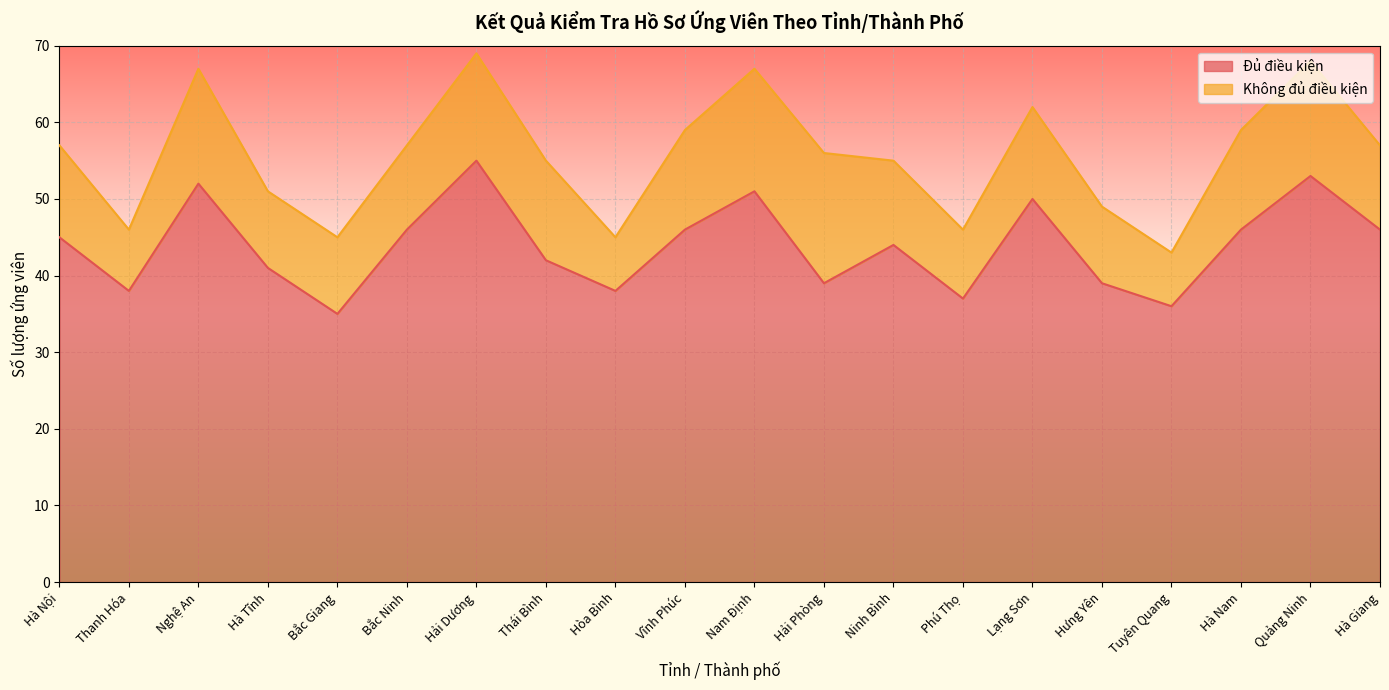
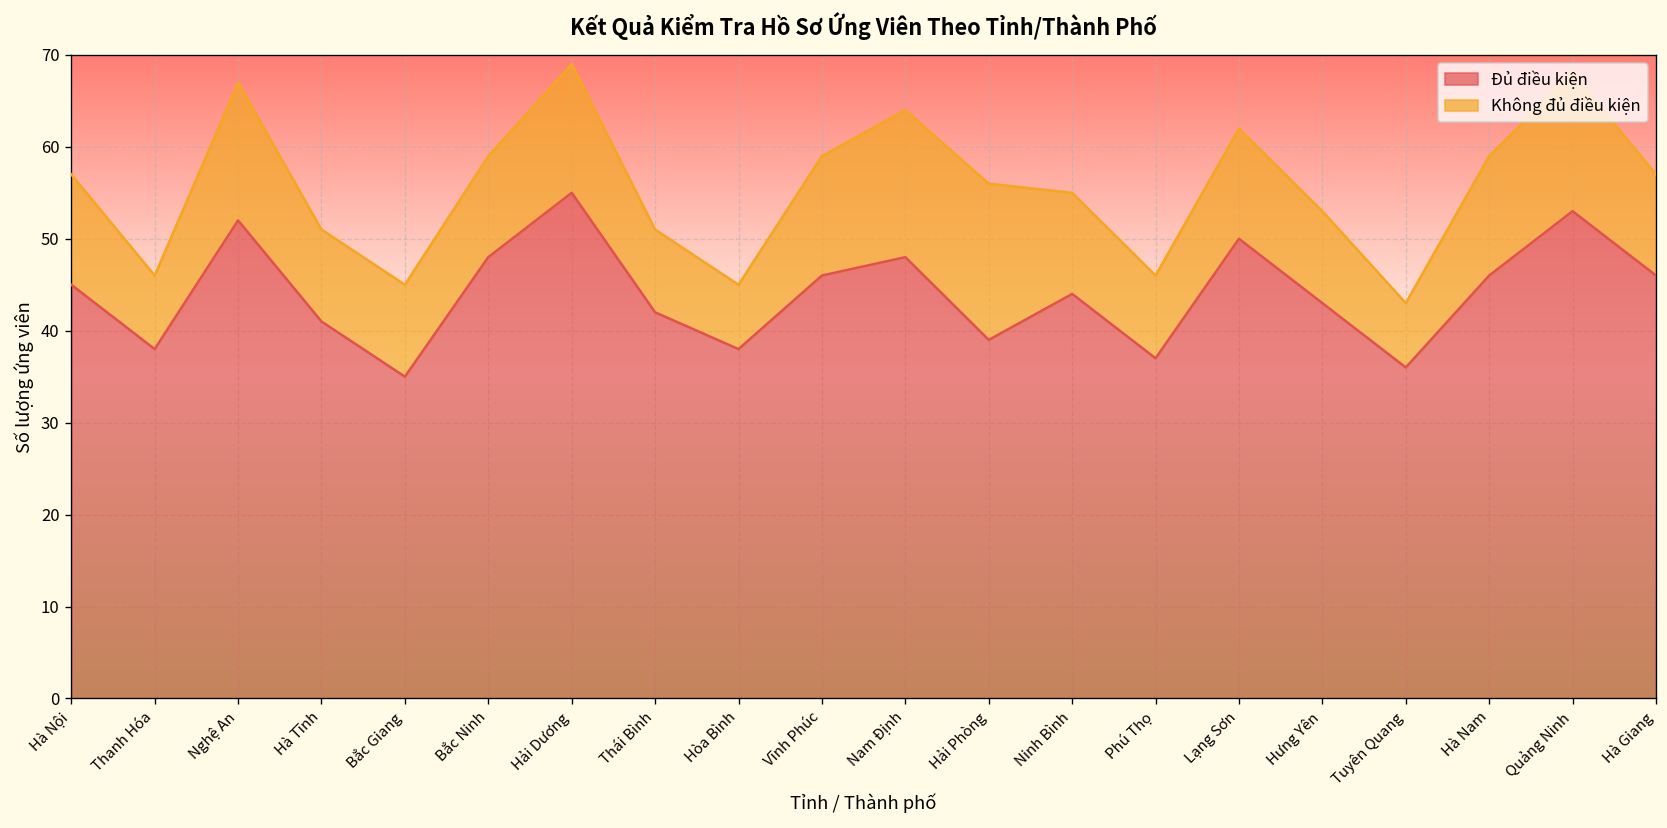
Đủ điều kiện, Bắc Ninh: 46 -> 48
Không đủ điều kiện, Thái Bình: 13 -> 9
Đủ điều kiện, Nam Định: 51 -> 48
Đủ điều kiện, Hưng Yên: 39 -> 43
